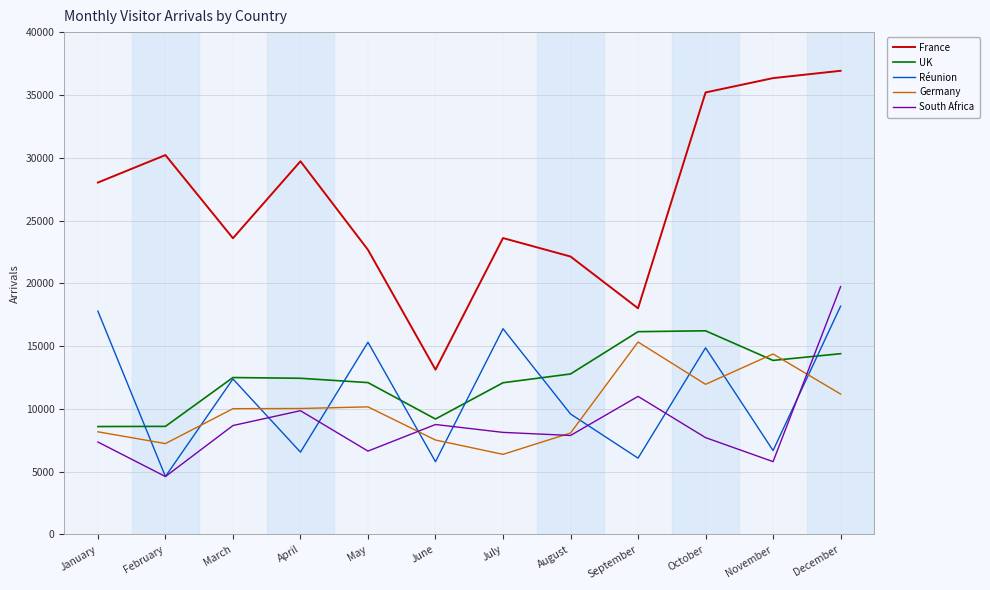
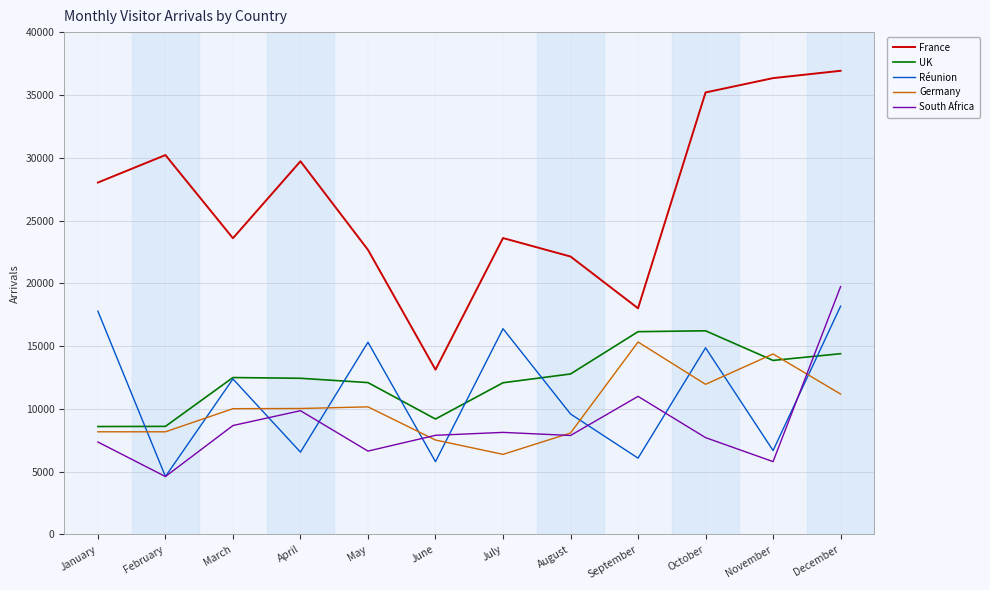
Germany, February: 7200 -> 8200
South Africa, June: 8800 -> 7900
